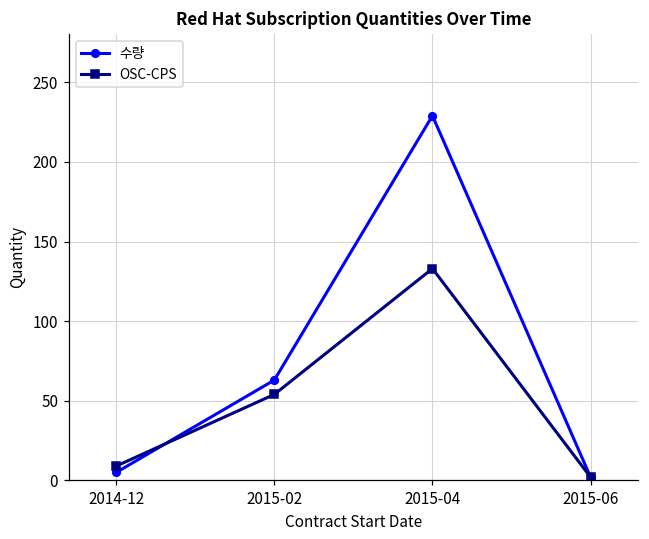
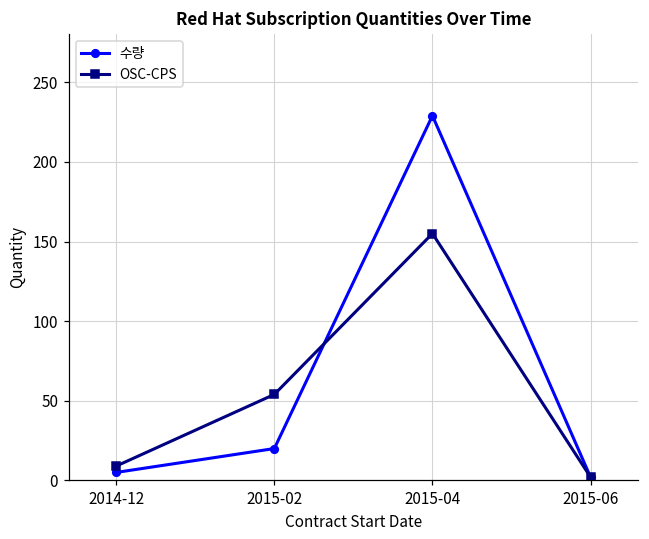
수량, 2015-02: 63 -> 20
OSC-CPS, 2015-04: 133 -> 155
